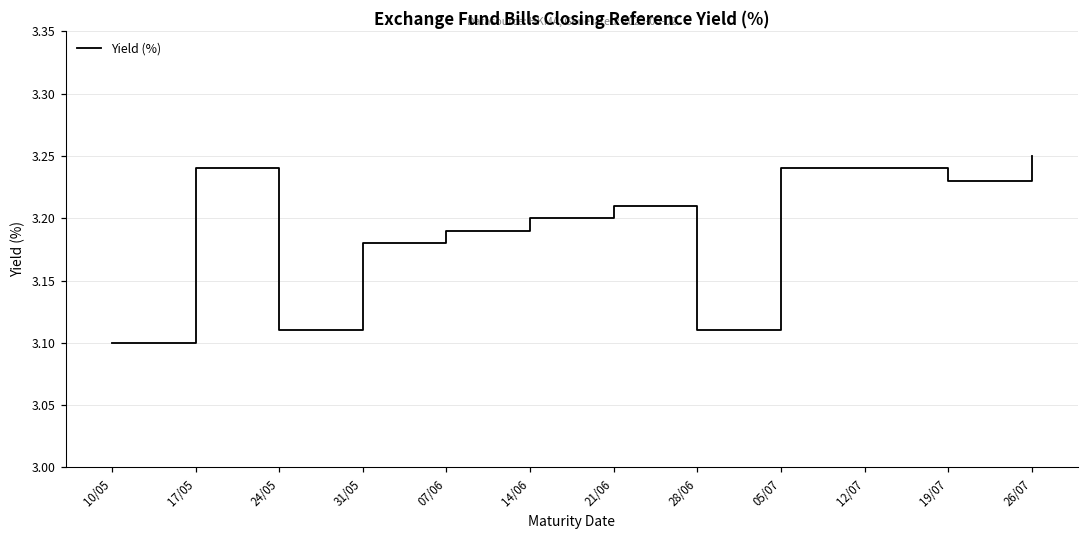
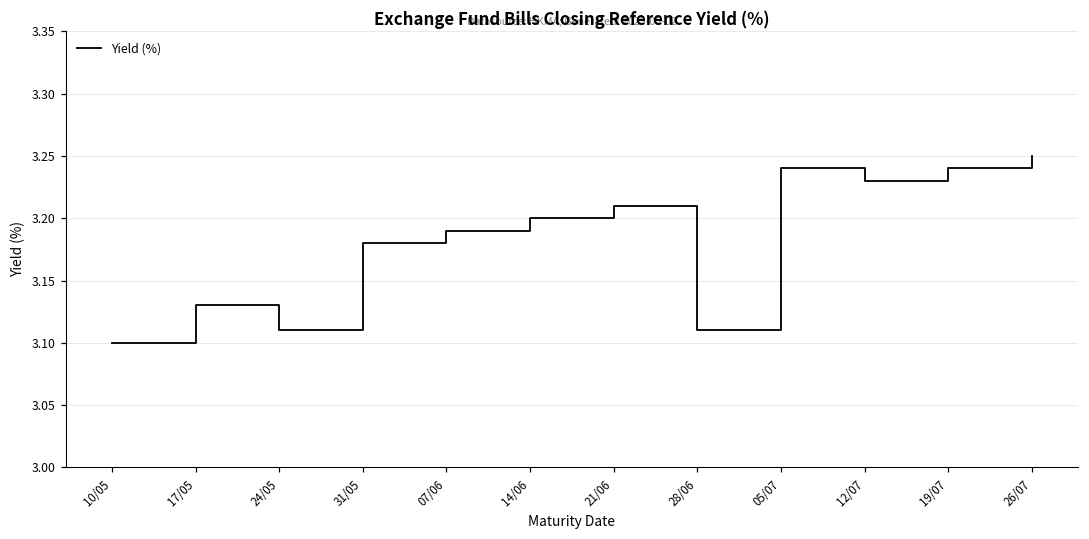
17/05: 3.24 -> 3.13
12/07: 3.24 -> 3.23
19/07: 3.23 -> 3.24
